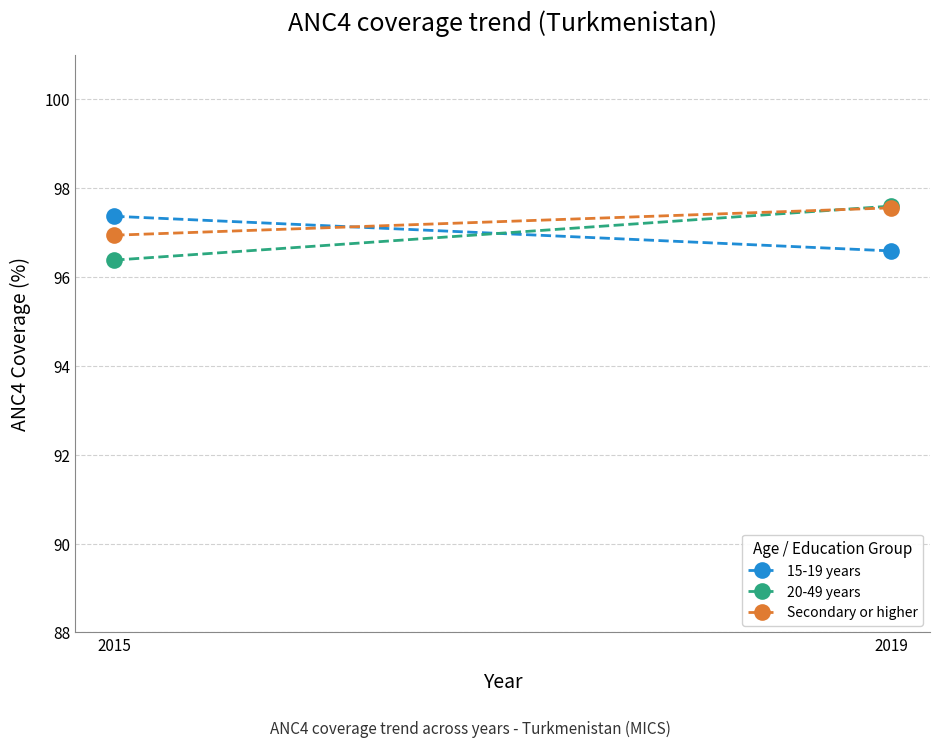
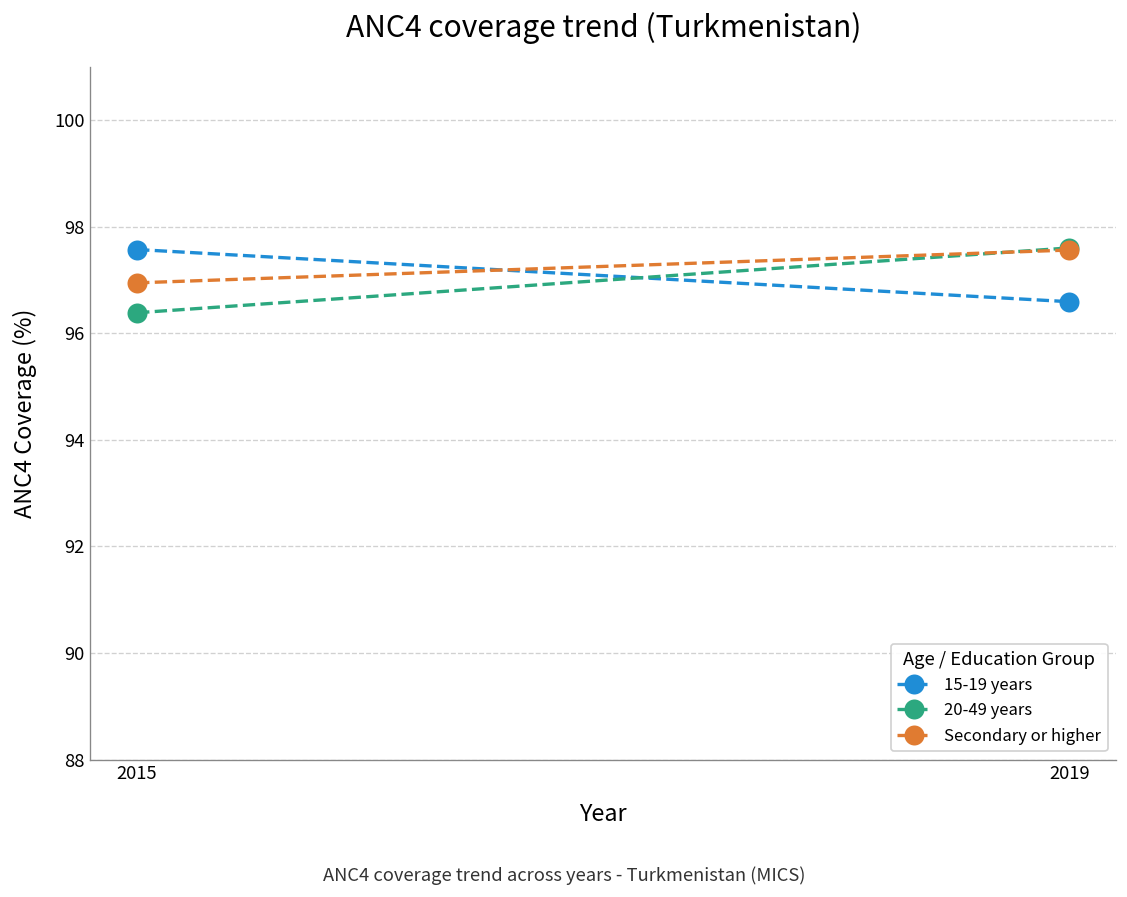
15-19 years, 2015: 97.4 -> 97.6
